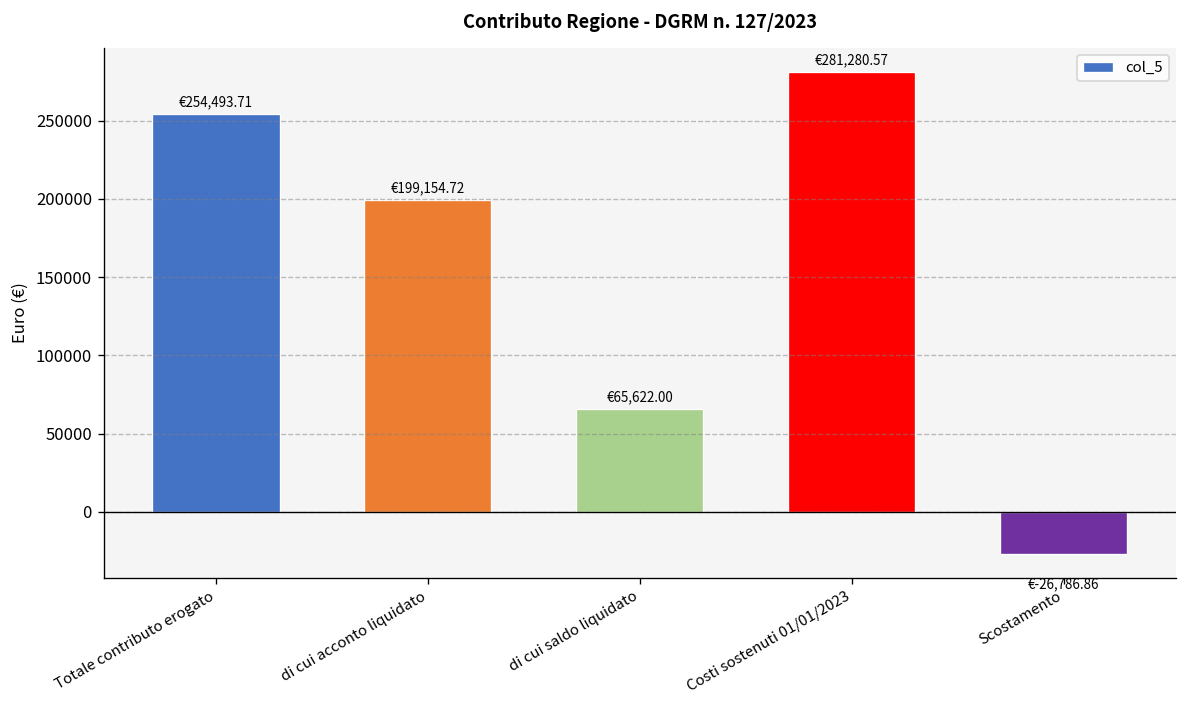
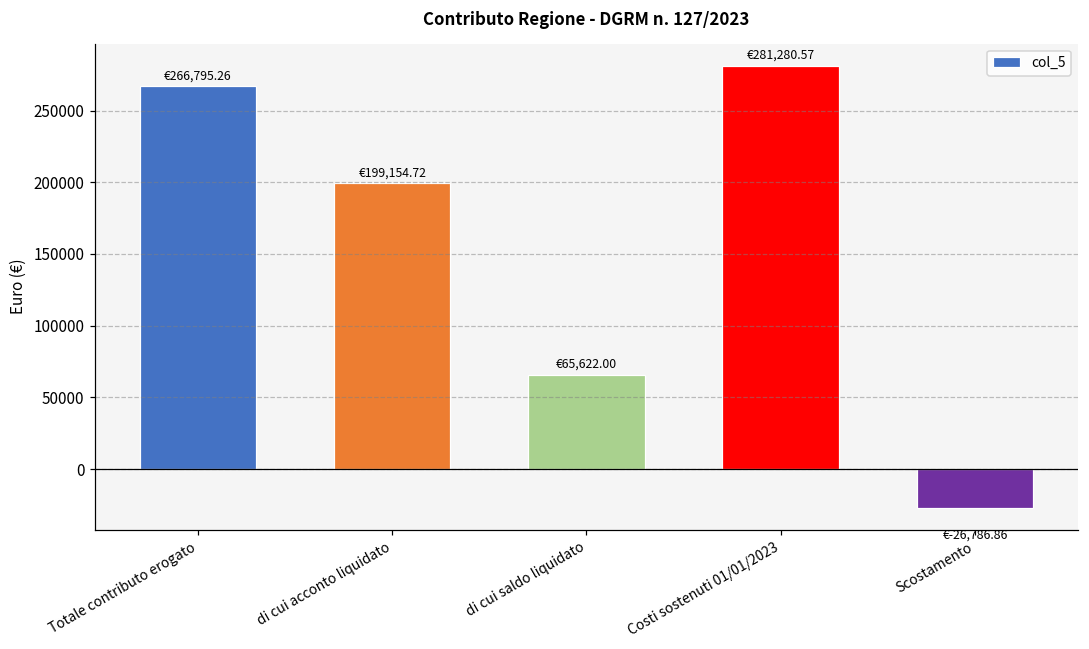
Totale contributo erogato: €254,493.71 -> €266,795.26
